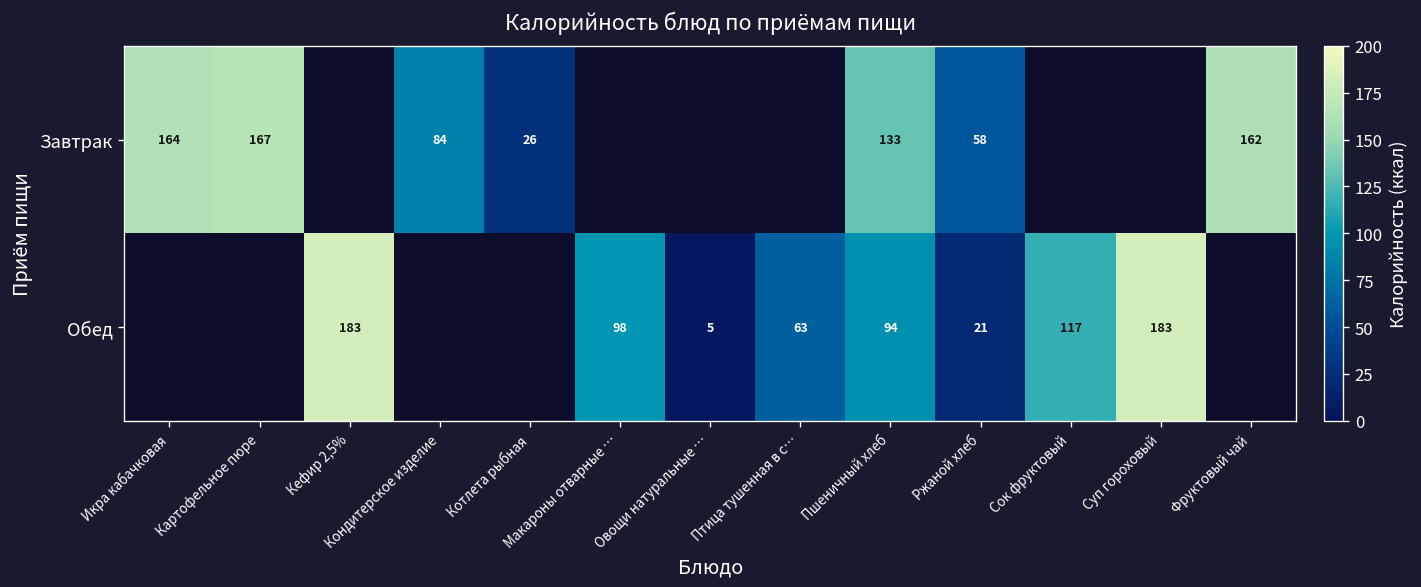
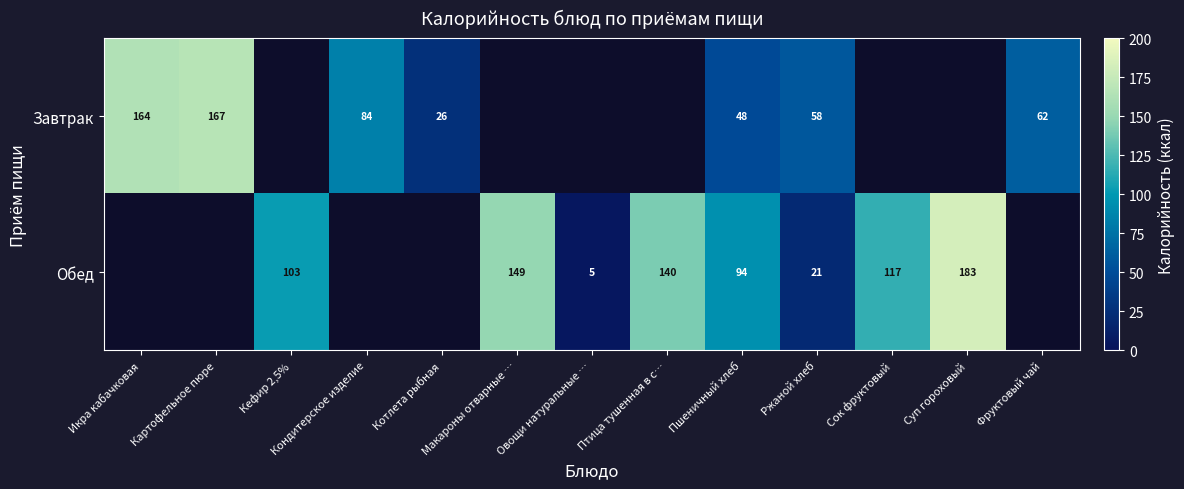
Завтрак, Пшеничный хлеб: 133 -> 48
Завтрак, Фруктовый чай: 162 -> 62
Обед, Кефир 2,5%: 183 -> 103
Обед, Макароны отварные …: 98 -> 149
Обед, Птица тушенная в с…: 63 -> 140
